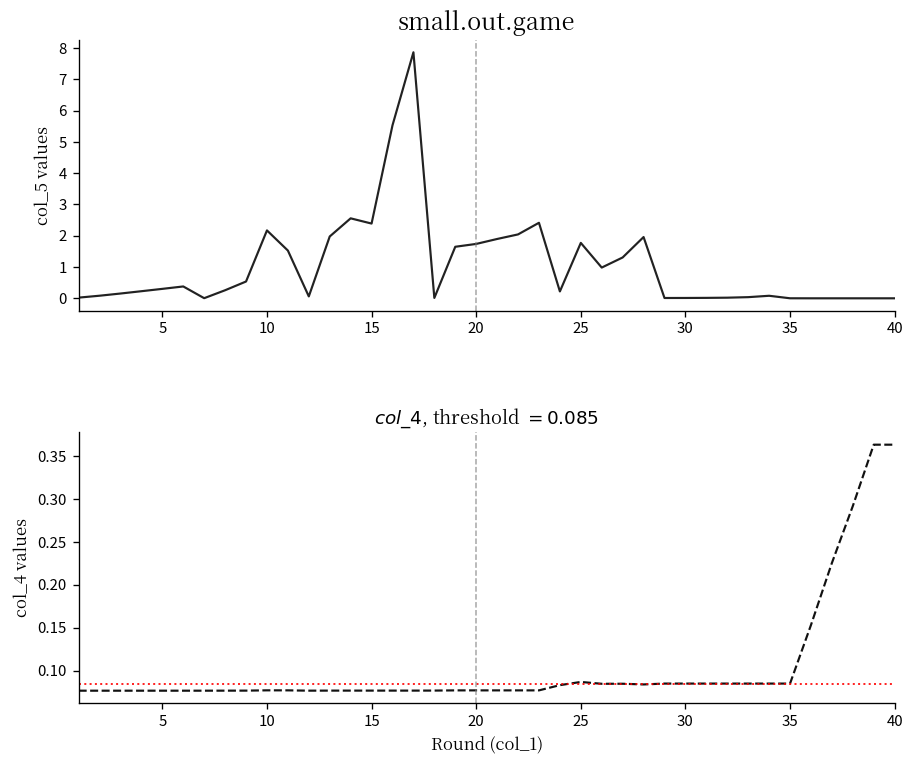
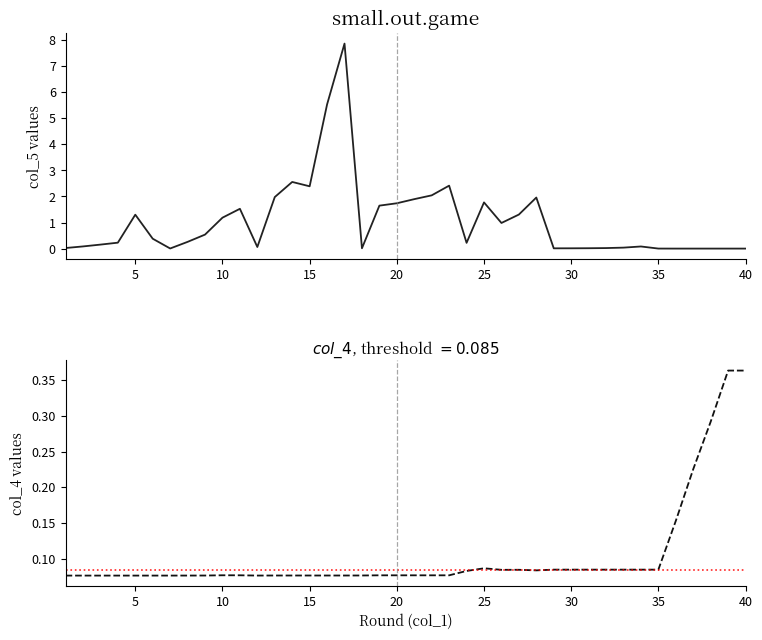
small.out.game, 5: 0.3 -> 1.3
small.out.game, 10: 2.2 -> 1.2
